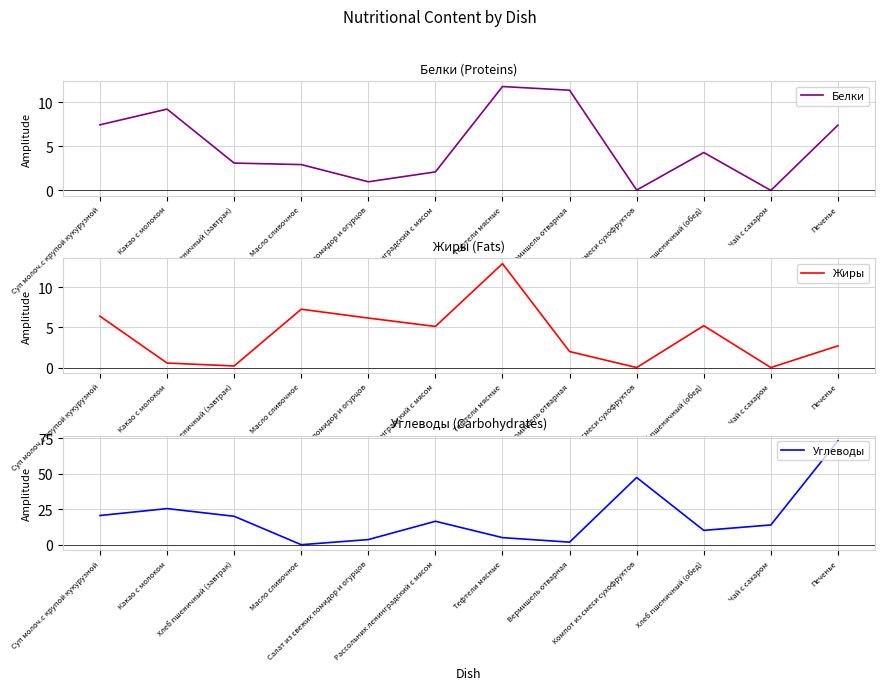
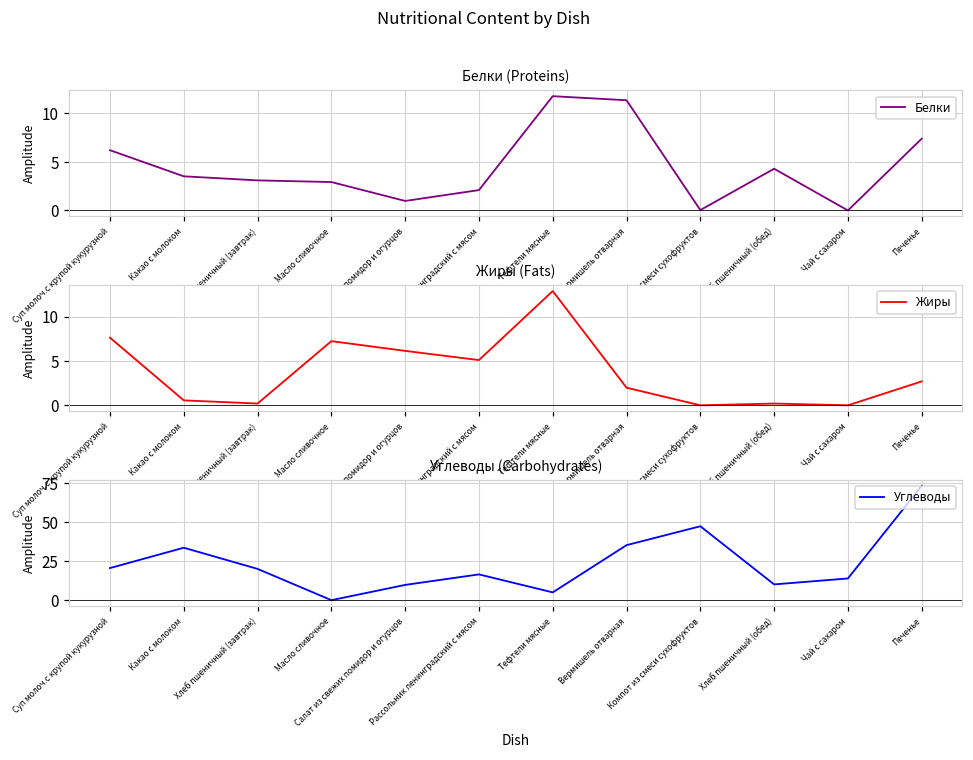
Белки (Proteins), Суп молоч.с крупой кукурузной: 7 -> 6
Белки (Proteins), Какао с молоком: 9 -> 4
Жиры (Fats), Суп молоч.с крупой кукурузной: 6 -> 8
Жиры (Fats), Хлеб пшеничный (обед): 5 -> 0
Углеводы (Carbohydrates), Какао с молоком: 25 -> 34
Углеводы (Carbohydrates), Салат из свежих помидор и огурцов: 4 -> 10
Углеводы (Carbohydrates), Вермишель отварная: 2 -> 35
